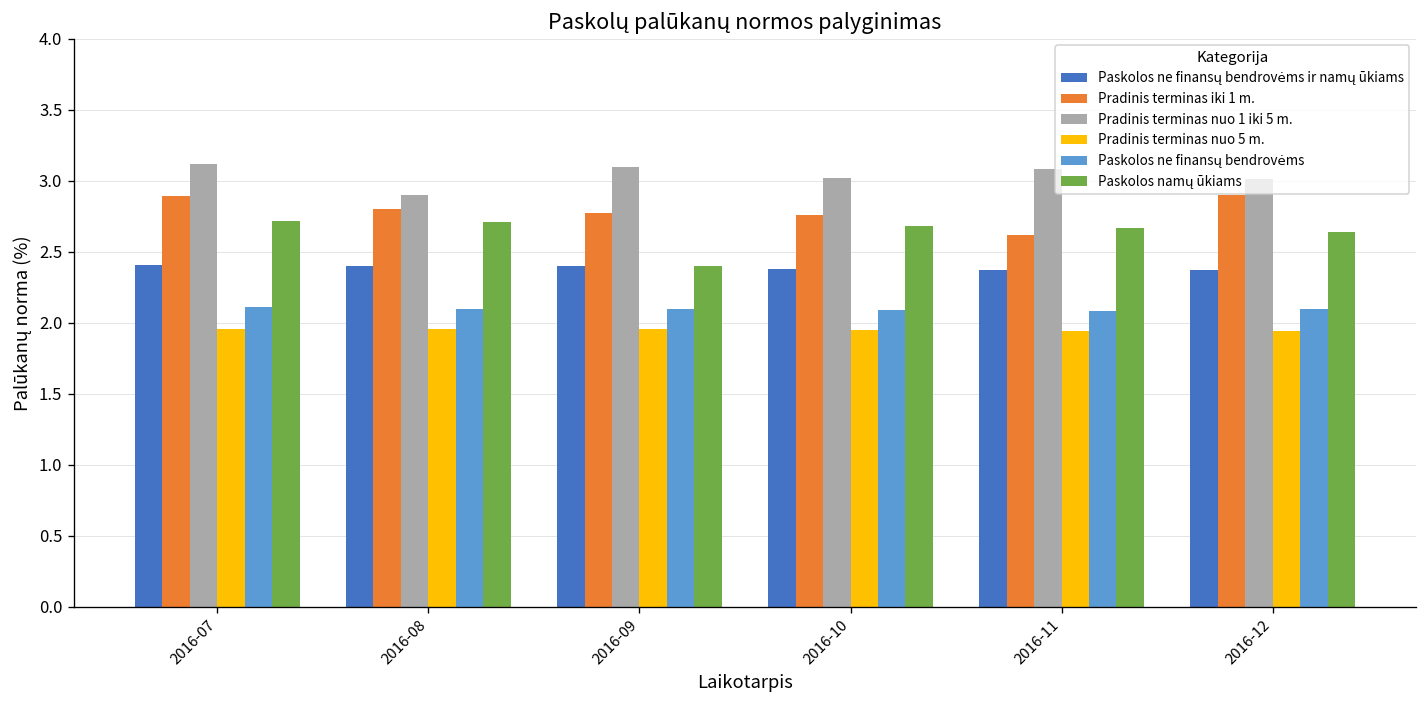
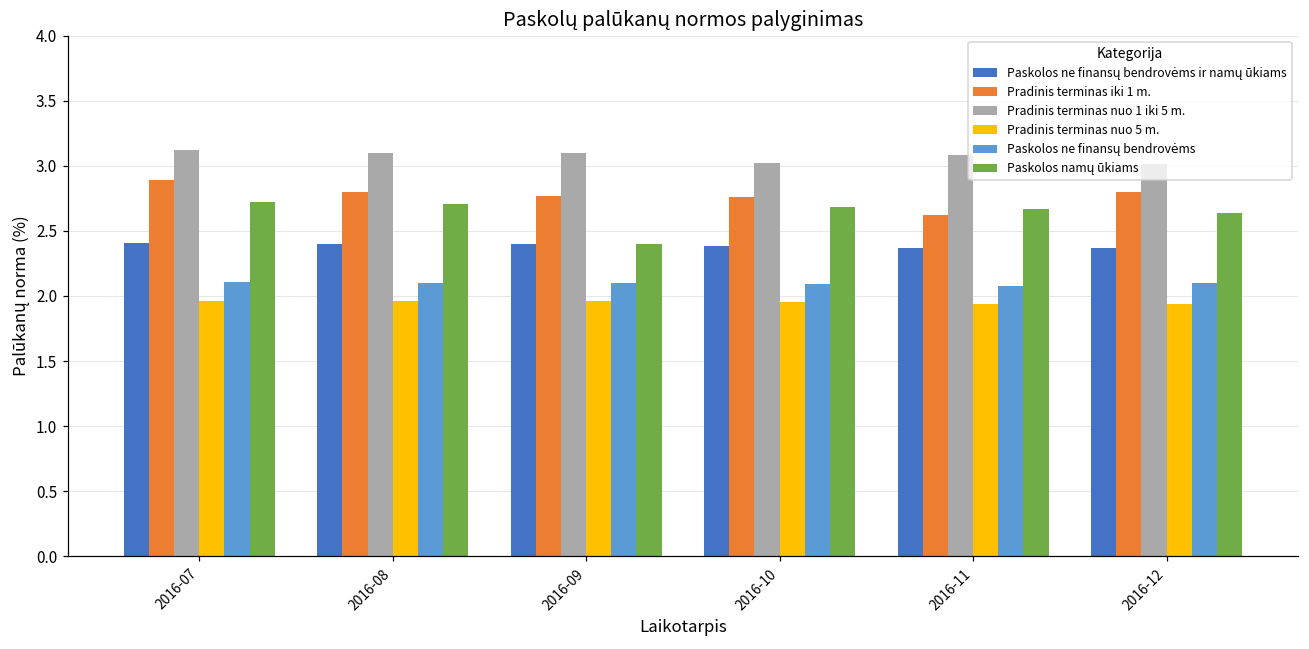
Pradinis terminas nuo 1 iki 5 m., 2016-08: 2.9 -> 3.1
Pradinis terminas iki 1 m., 2016-12: 2.9 -> 2.8
